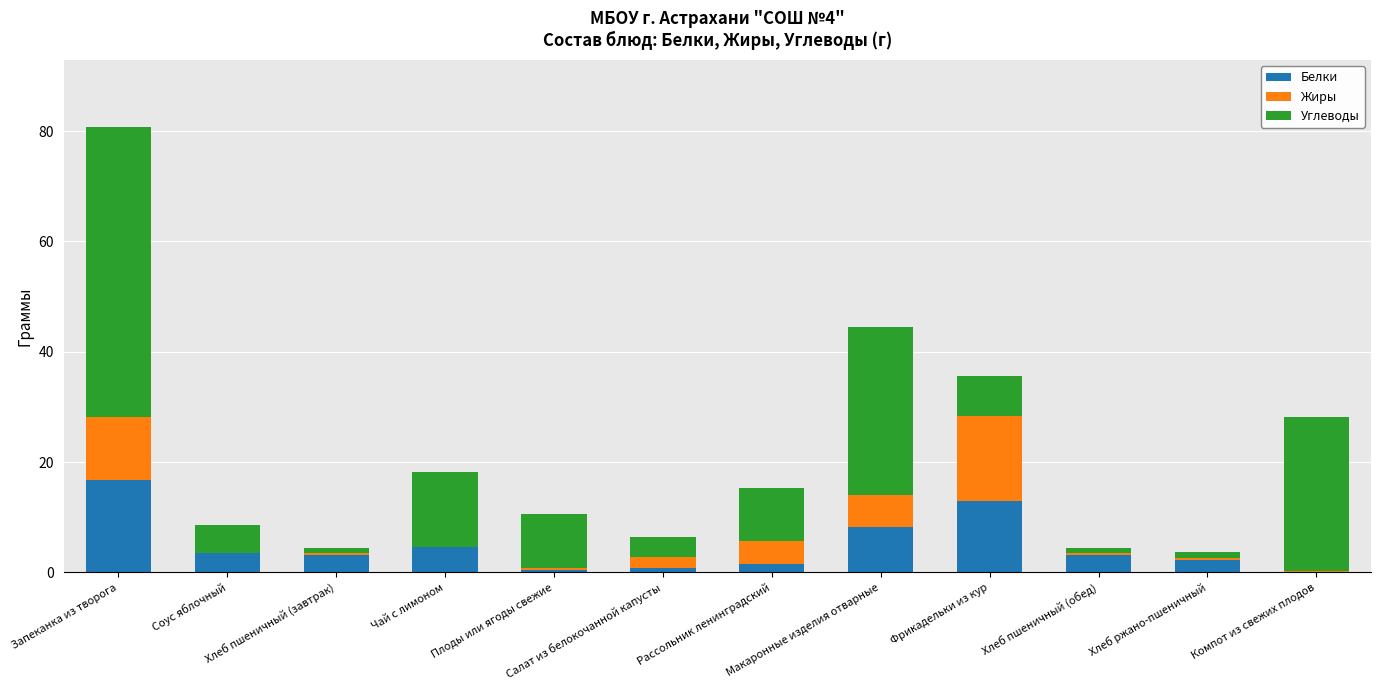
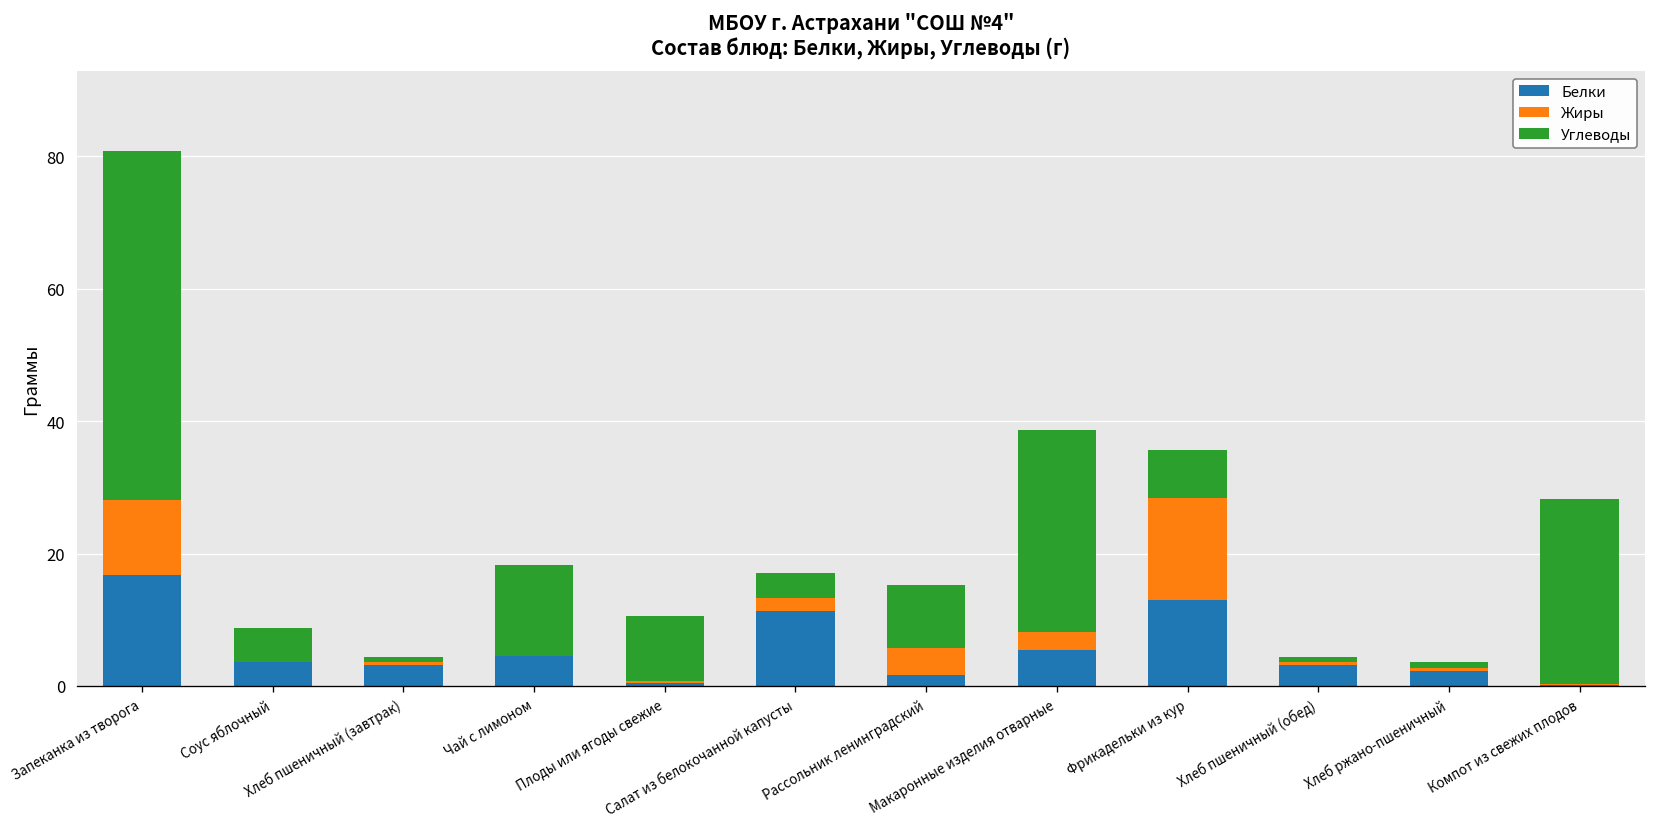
Белки, Салат из белокочанной капусты: 1 -> 11
Белки, Макаронные изделия отварные: 8 -> 5
Жиры, Макаронные изделия отварные: 6 -> 3
